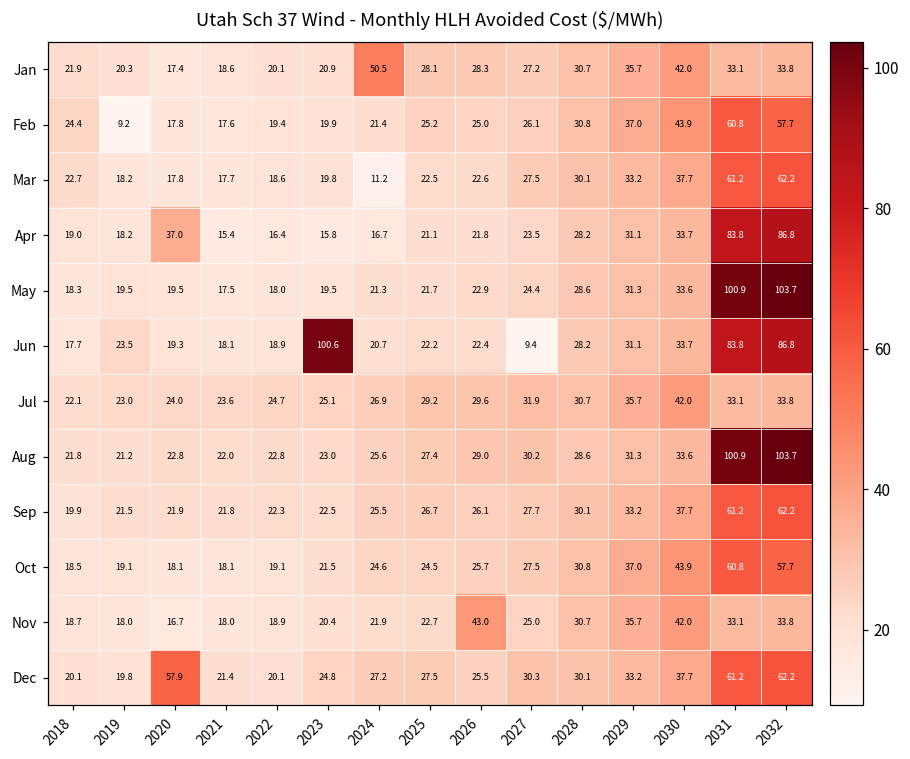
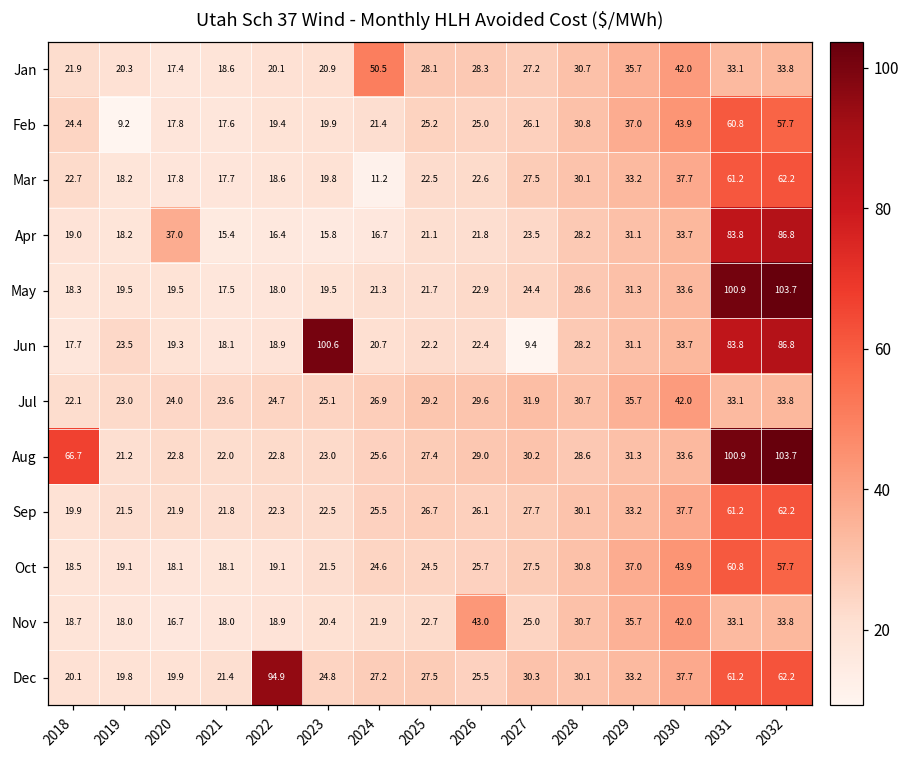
Aug, 2018: 21.8 -> 66.7
Dec, 2020: 57.9 -> 19.9
Dec, 2022: 20.1 -> 94.9
